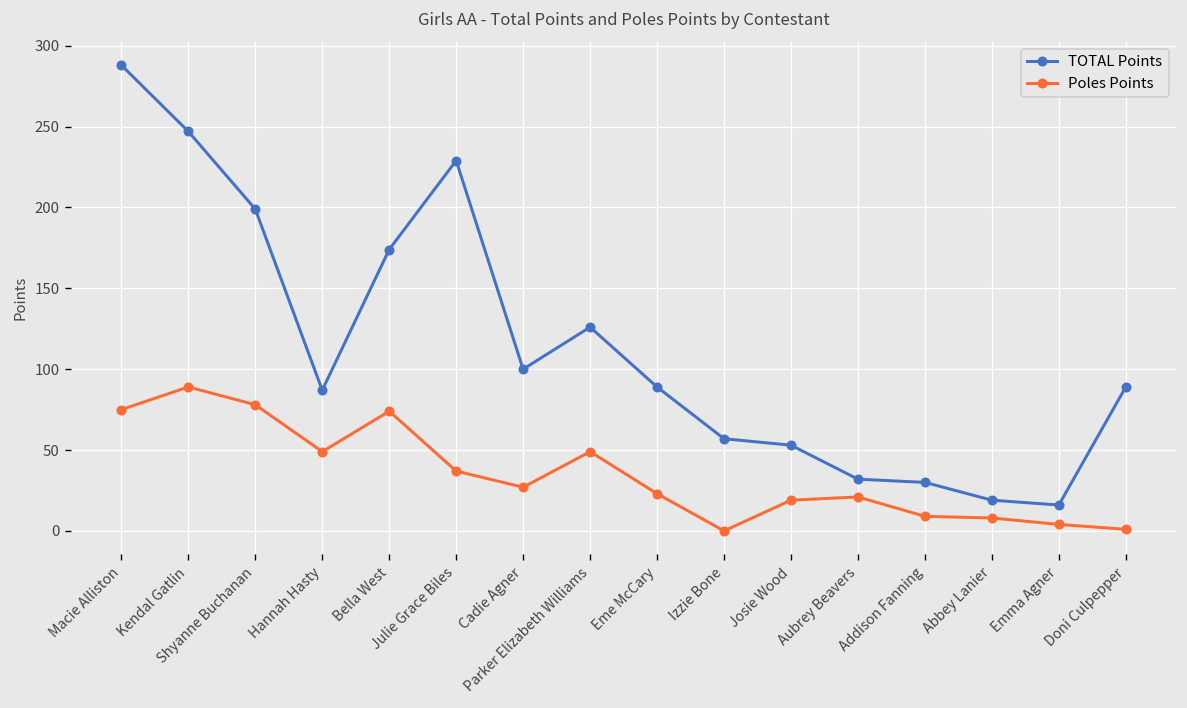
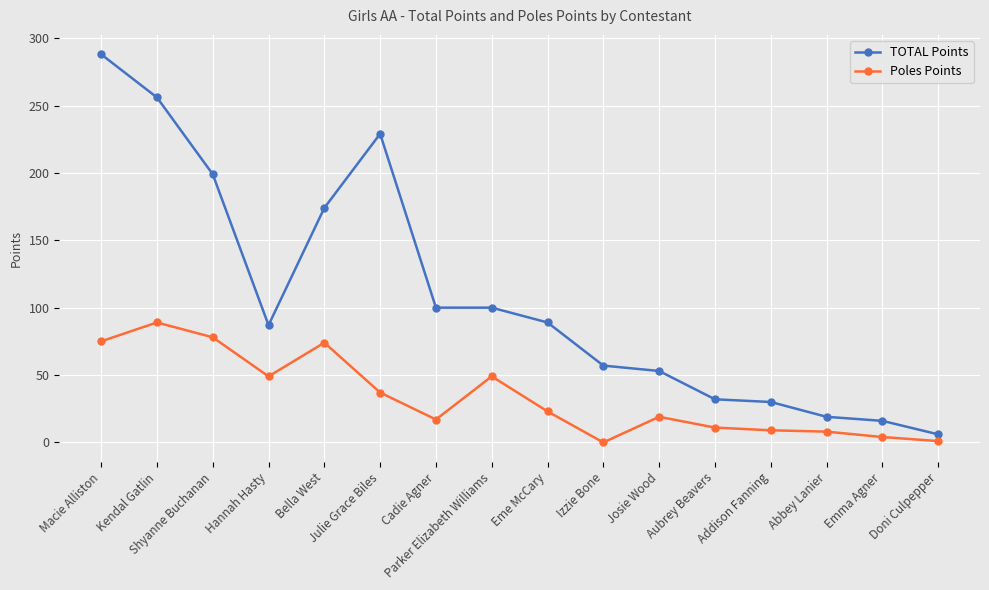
TOTAL Points, Kendal Gatlin: 247 -> 256
Poles Points, Cadie Agner: 27 -> 17
TOTAL Points, Parker Elizabeth Williams: 126 -> 100
Poles Points, Aubrey Beavers: 21 -> 11
TOTAL Points, Doni Culpepper: 89 -> 6
